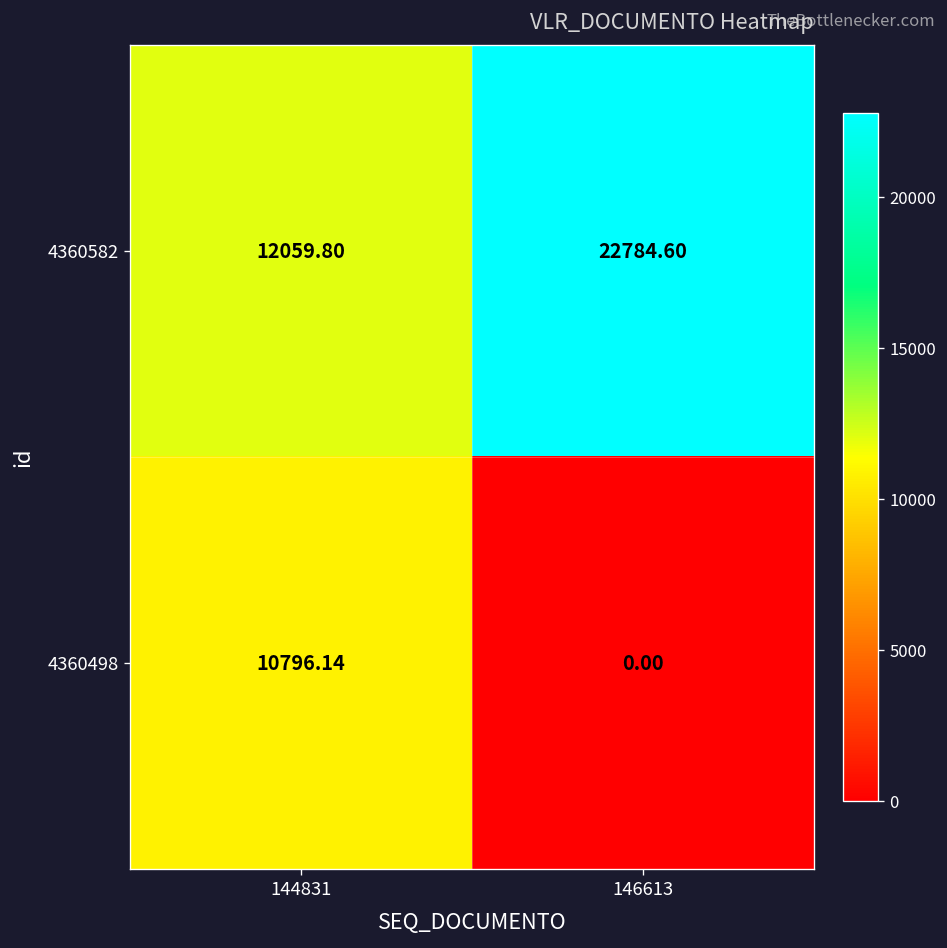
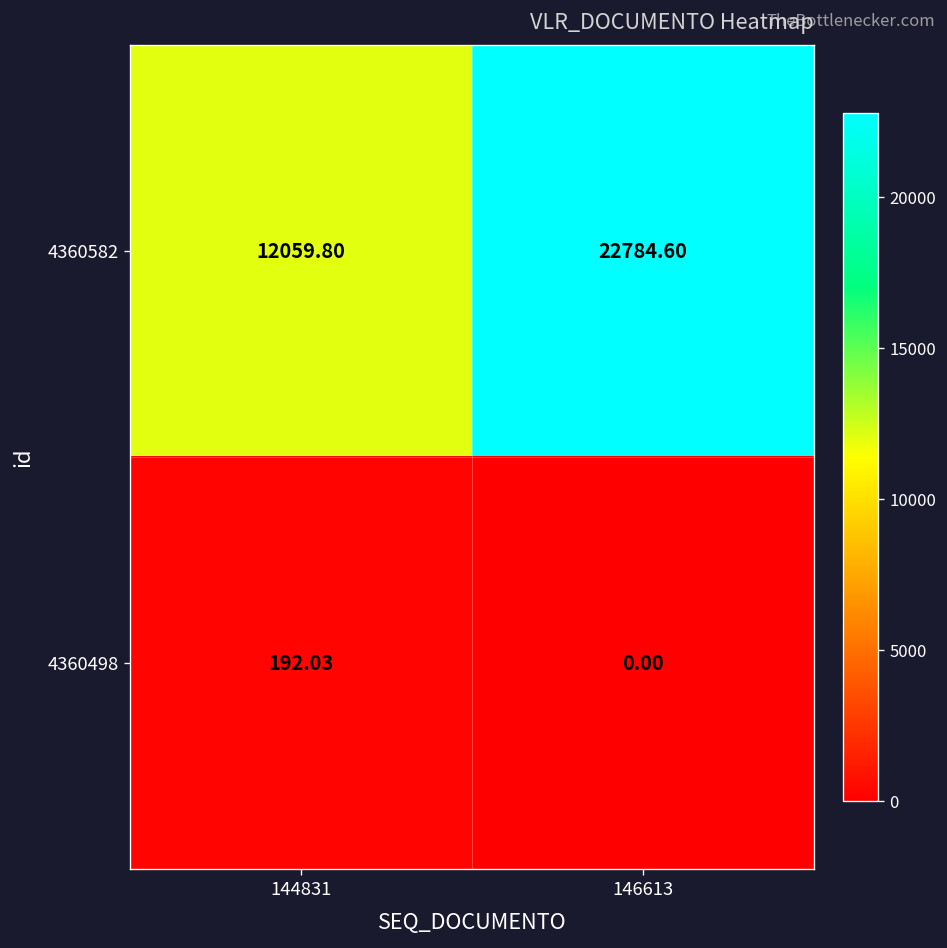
4360498, 144831: 10796.14 -> 192.03
